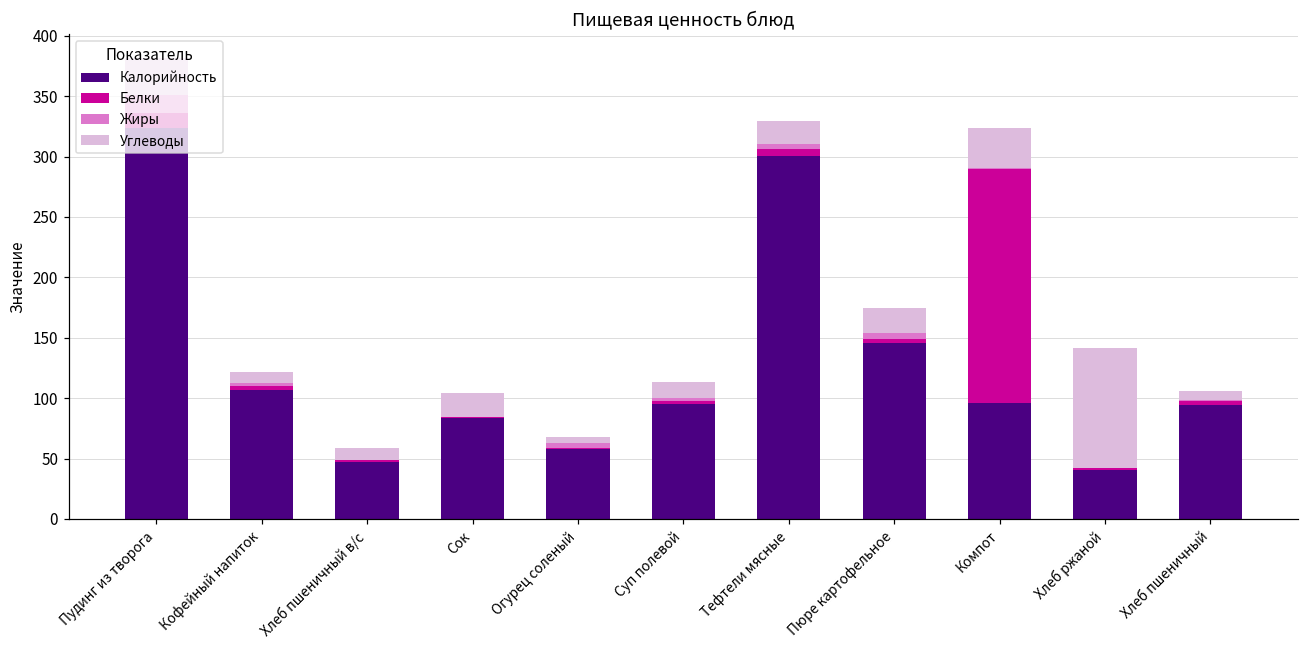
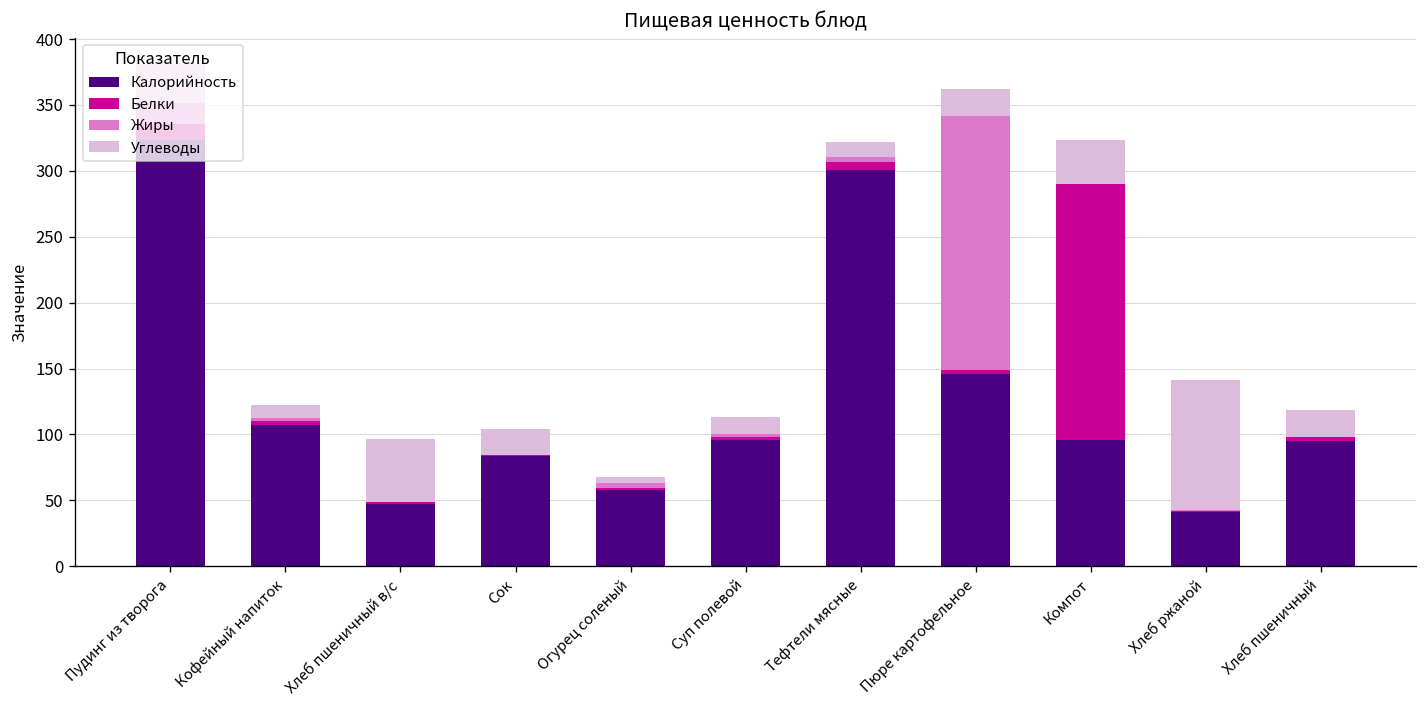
Углеводы, Хлеб пшеничный в/с: 10 -> 48
Углеводы, Тефтели мясные: 19 -> 11
Жиры, Пюре картофельное: 5 -> 193
Углеводы, Хлеб пшеничный: 8 -> 20
